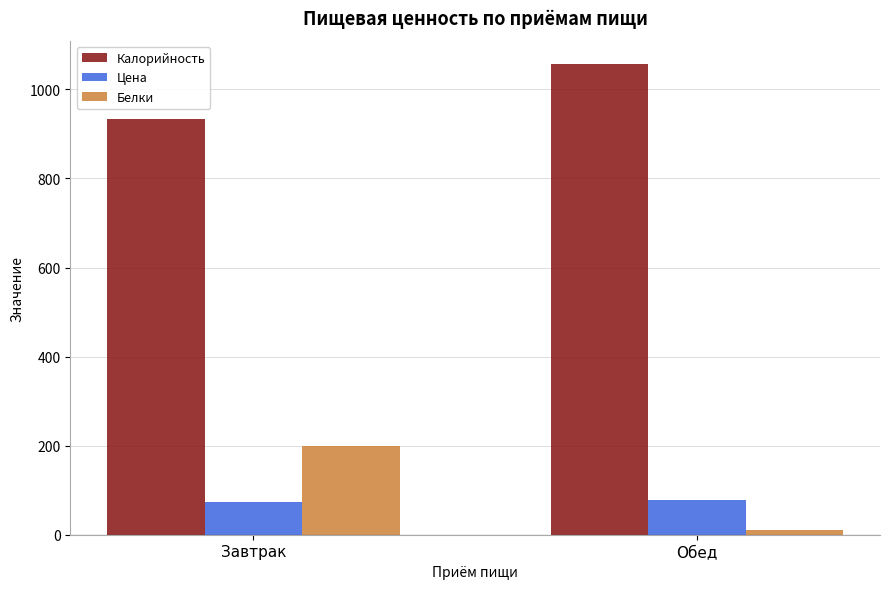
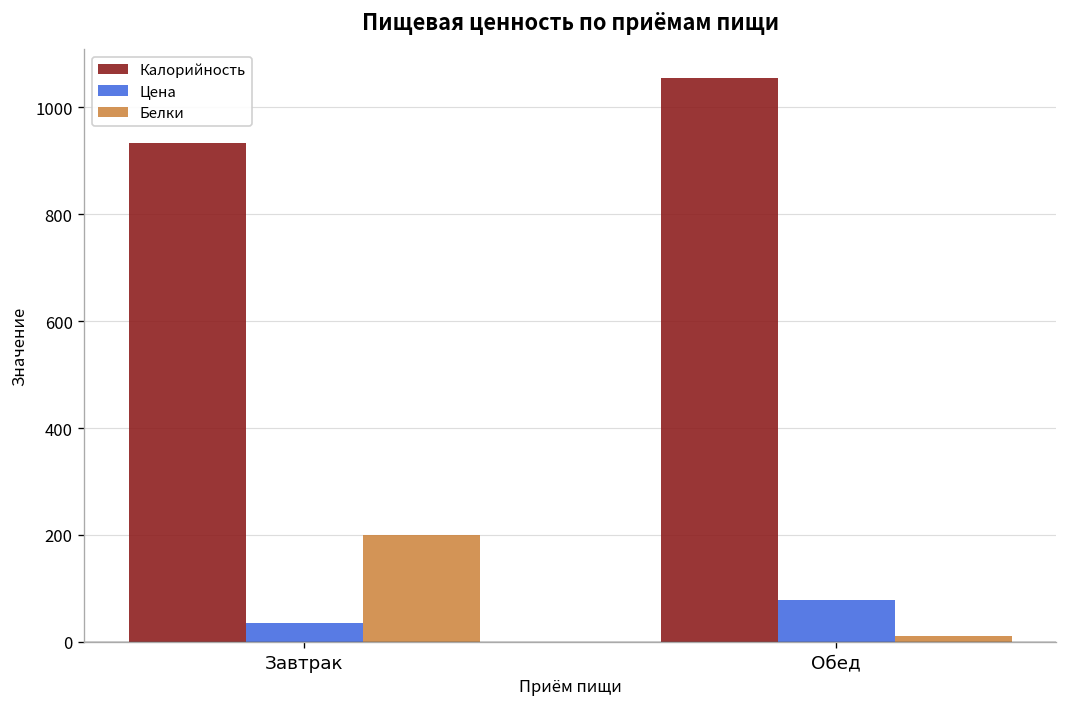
Цена, Завтрак: 70 -> 30
